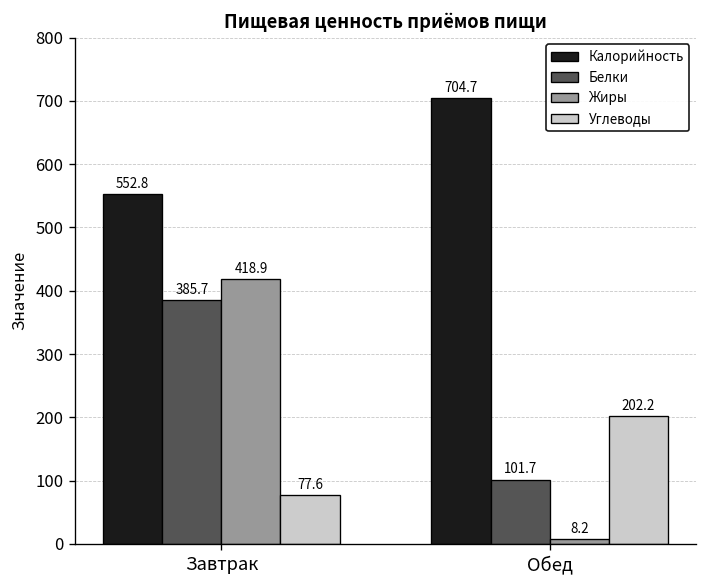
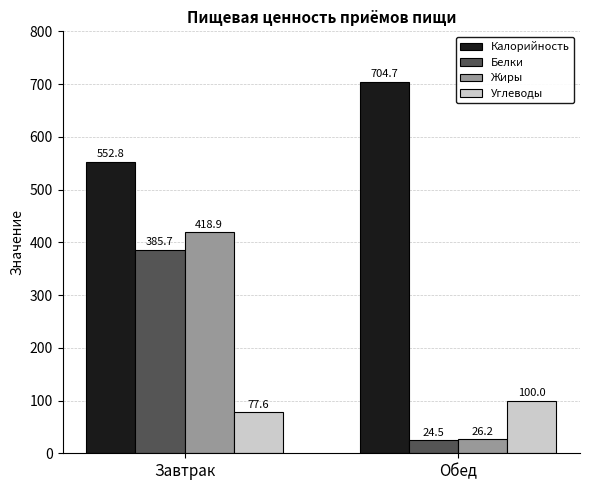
Белки, Обед: 101.7 -> 24.5
Жиры, Обед: 8.2 -> 26.2
Углеводы, Обед: 202.2 -> 100.0
